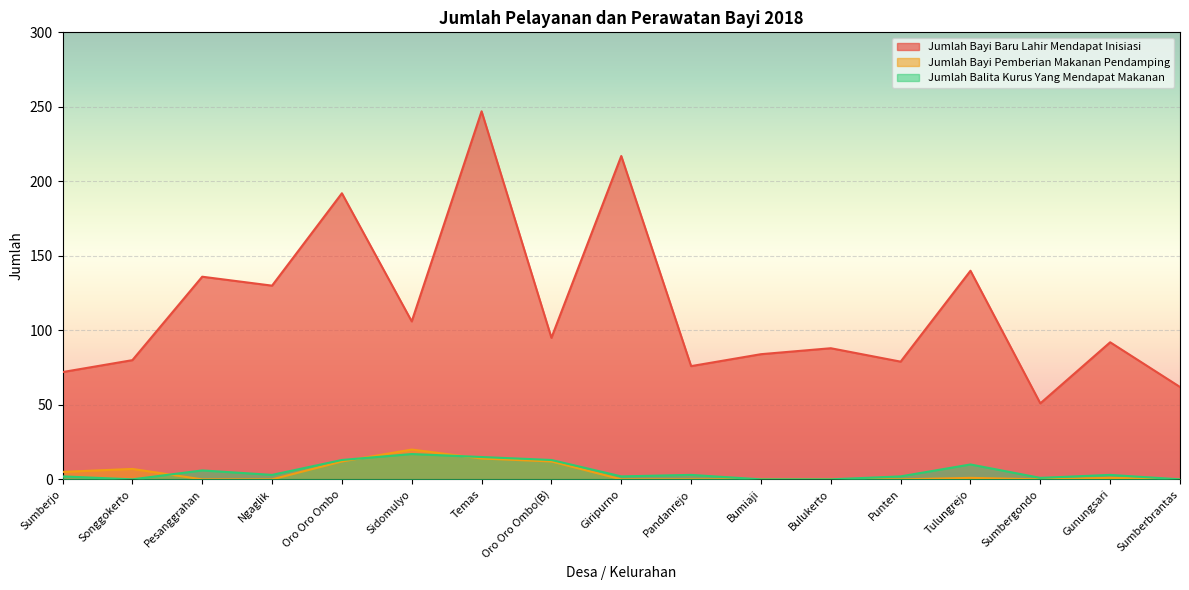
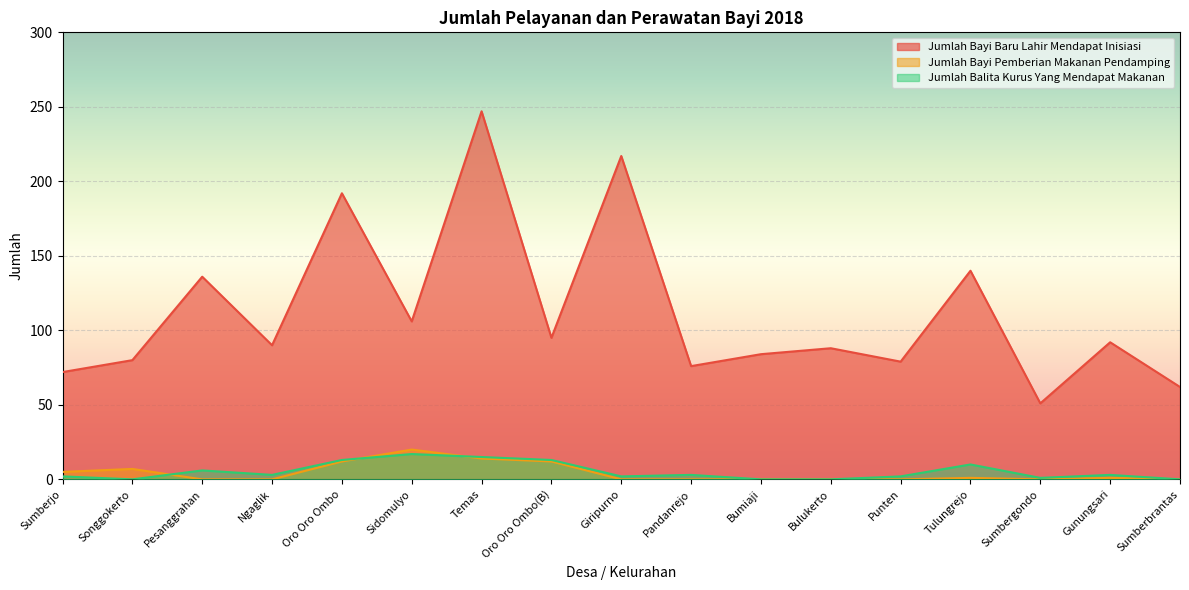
Jumlah Bayi Baru Lahir Mendapat Inisiasi, Ngaglik: 130 -> 90
